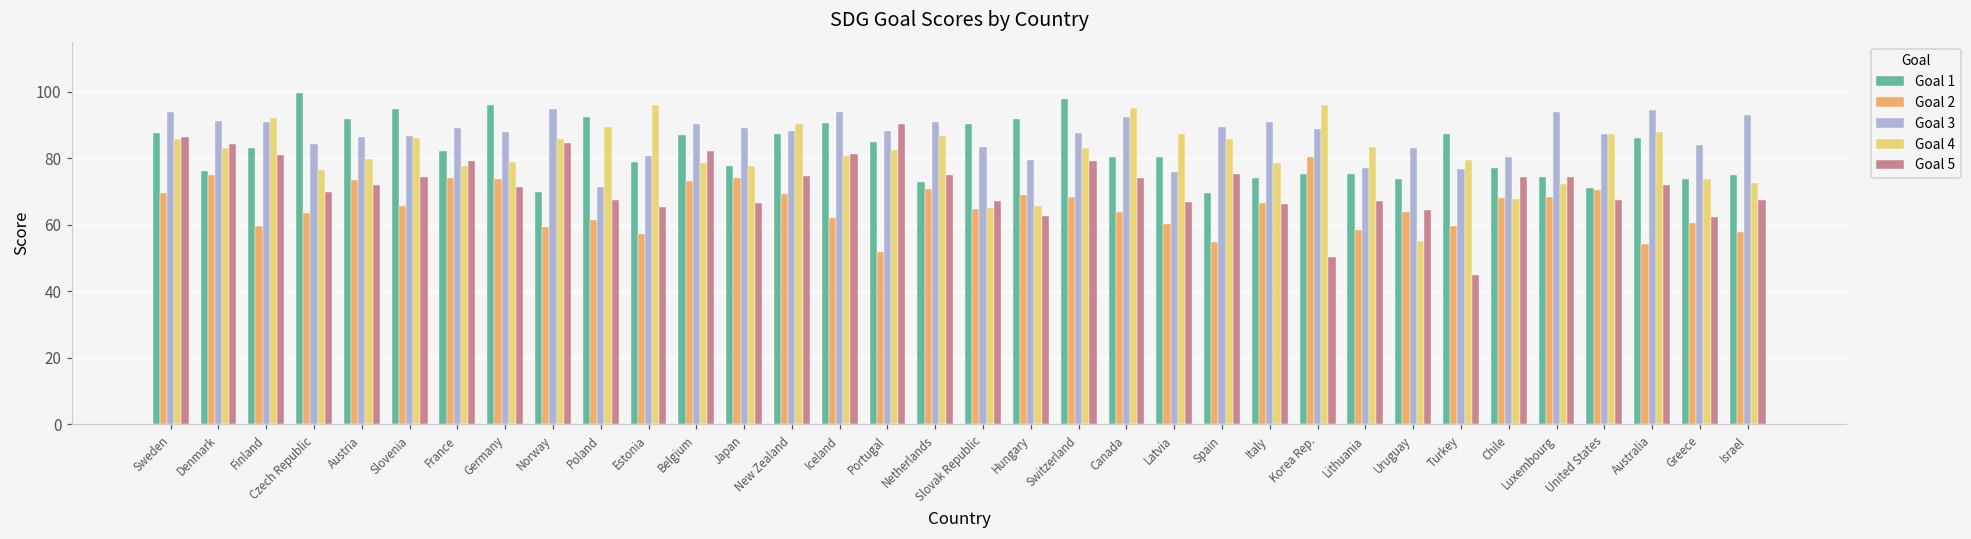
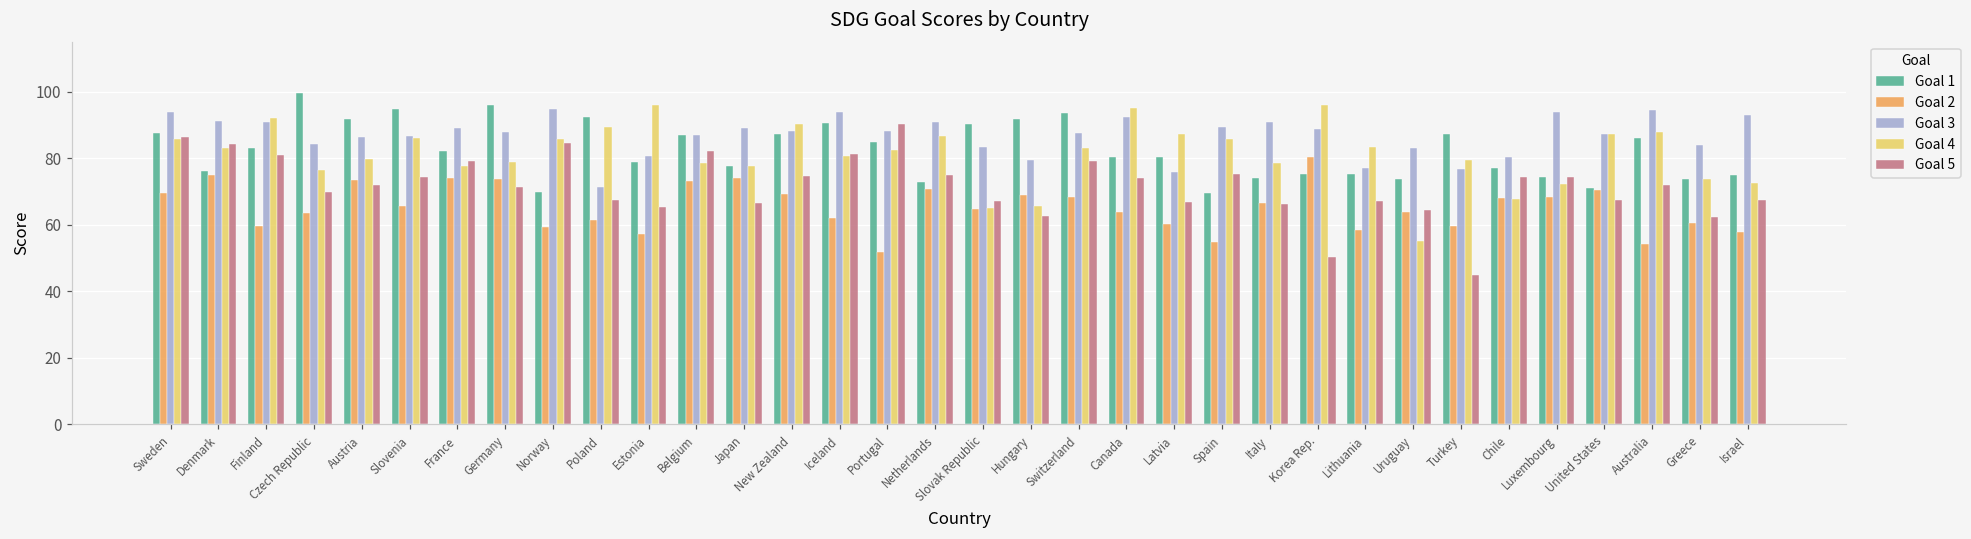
Goal 3, Belgium: 90 -> 87
Goal 1, Switzerland: 98 -> 93
